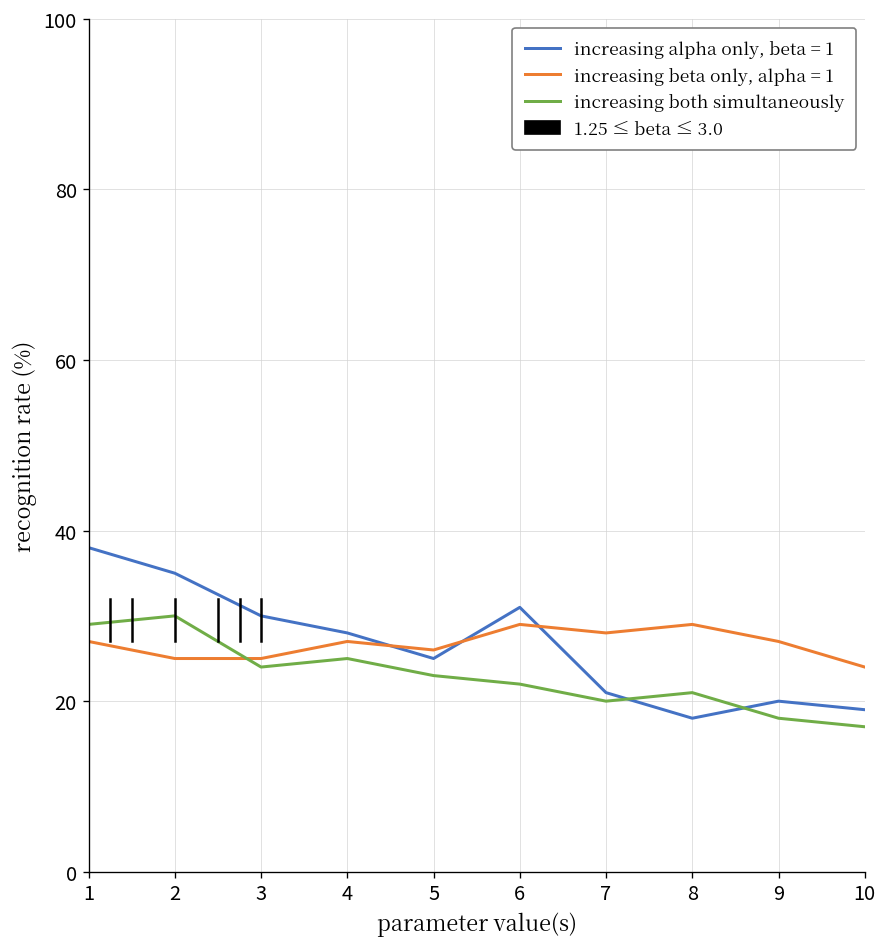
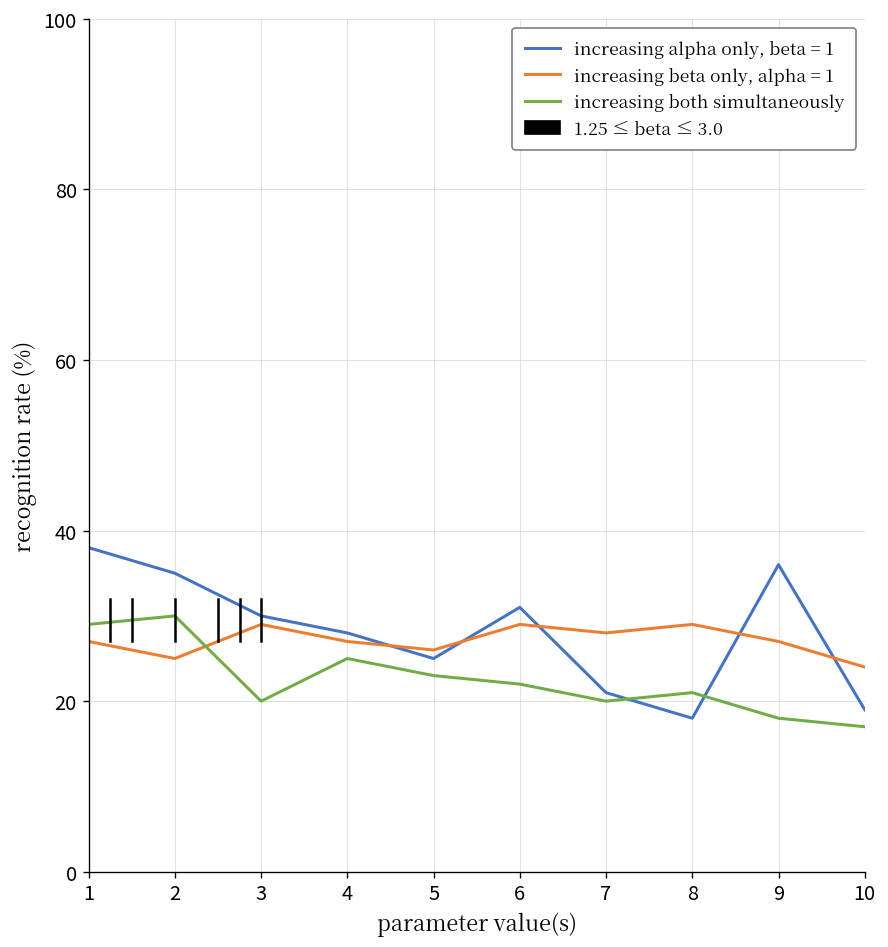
increasing beta only, alpha = 1, 3: 25 -> 29
increasing both simultaneously, 3: 24 -> 20
increasing alpha only, beta = 1, 9: 20 -> 36
